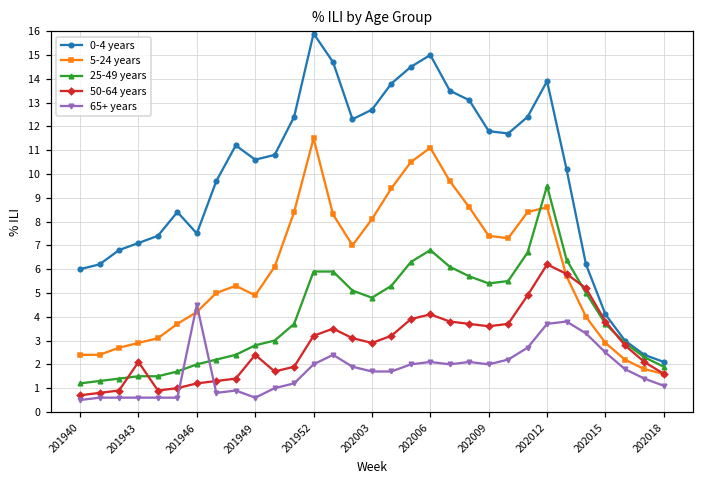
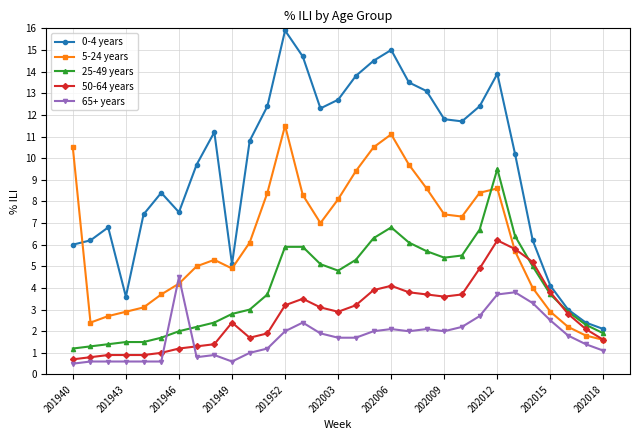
5-24 years, 201940: 2.4 -> 10.5
0-4 years, 201943: 7.1 -> 3.6
50-64 years, 201943: 2.1 -> 0.9
0-4 years, 201949: 10.6 -> 5.1
